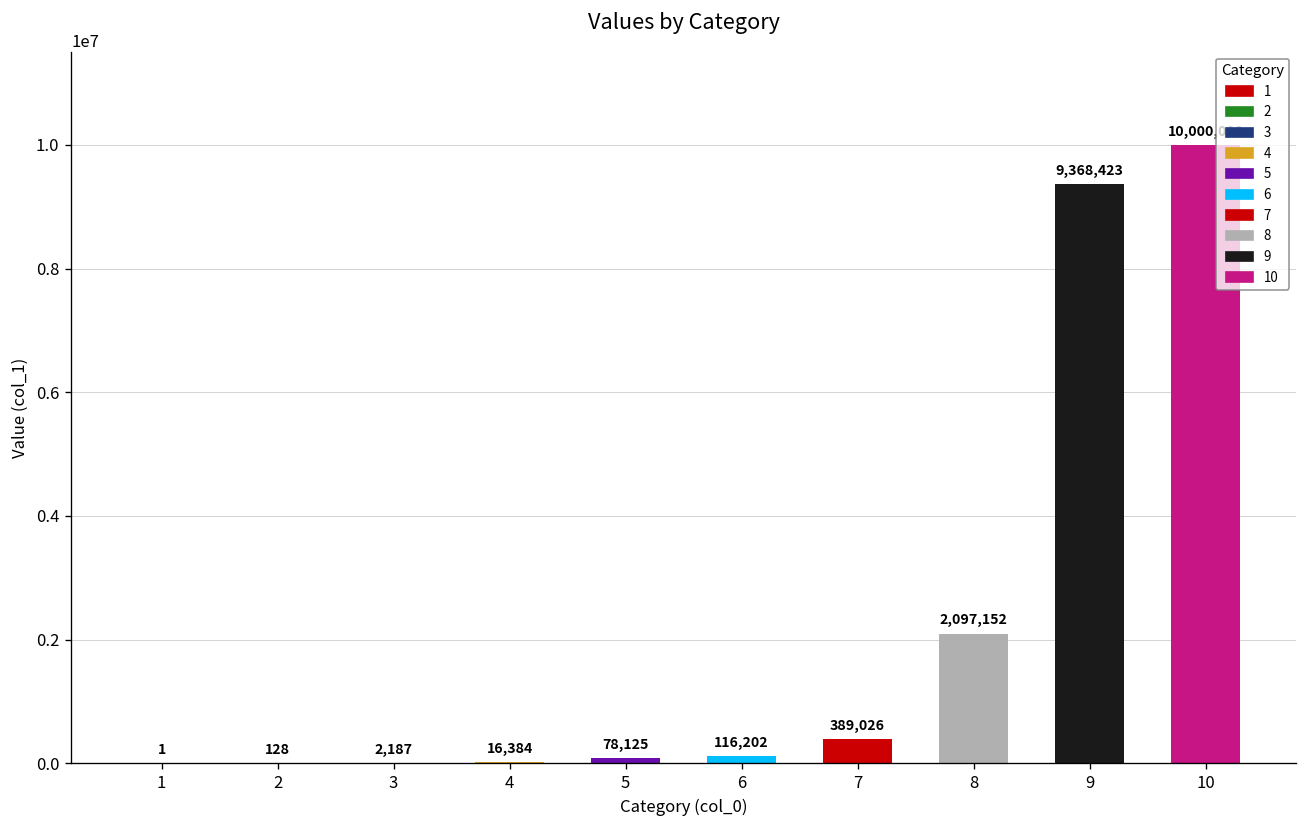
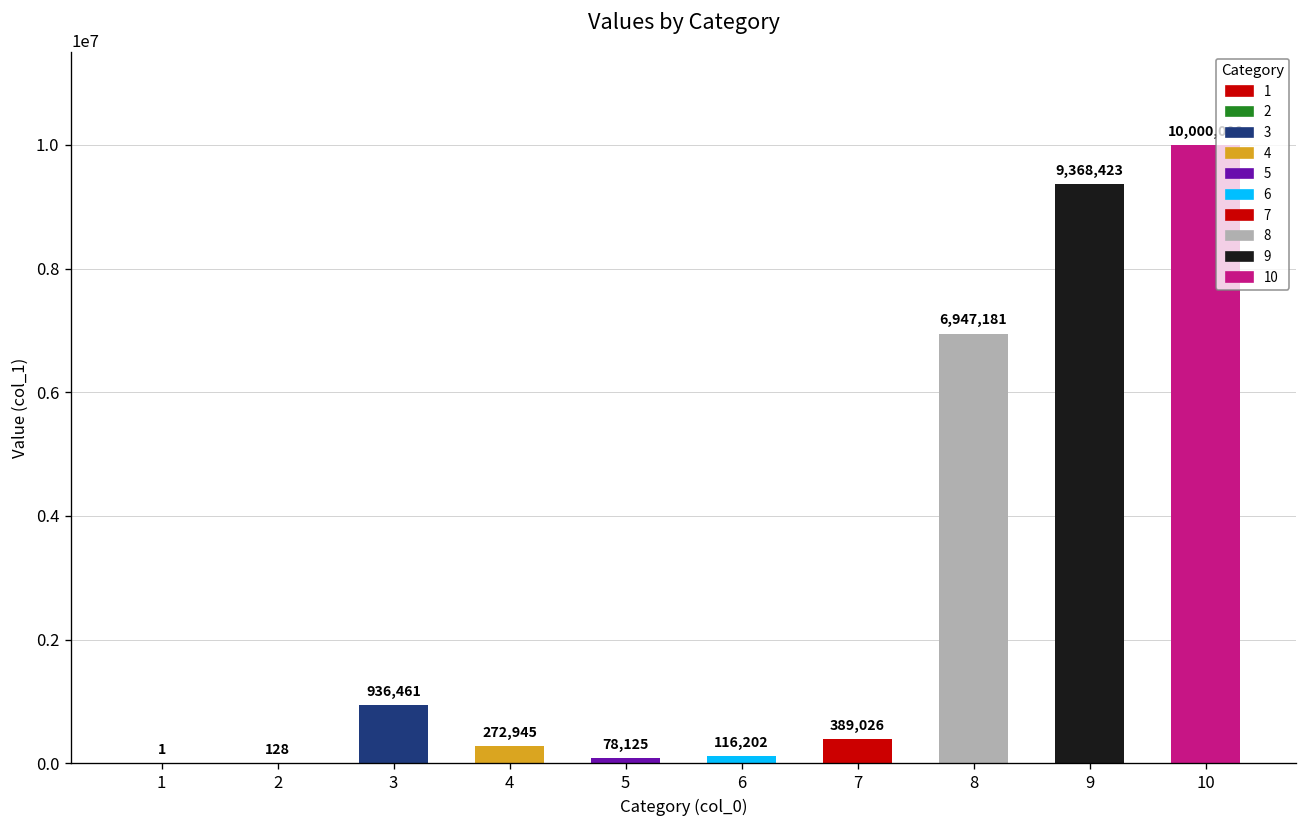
3: 2,187 -> 936,461
4: 16,384 -> 272,945
8: 2,097,152 -> 6,947,181
